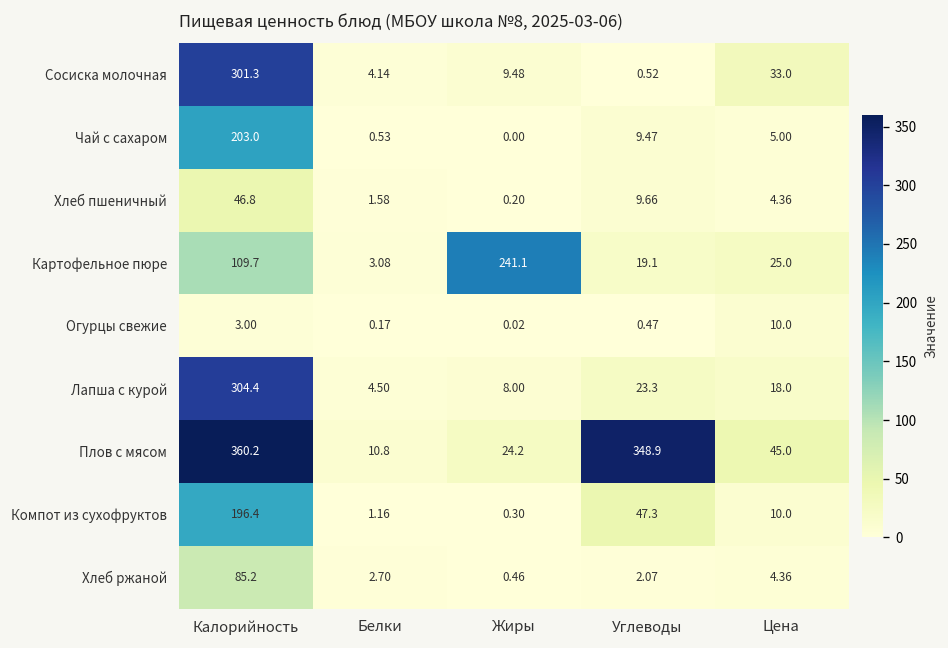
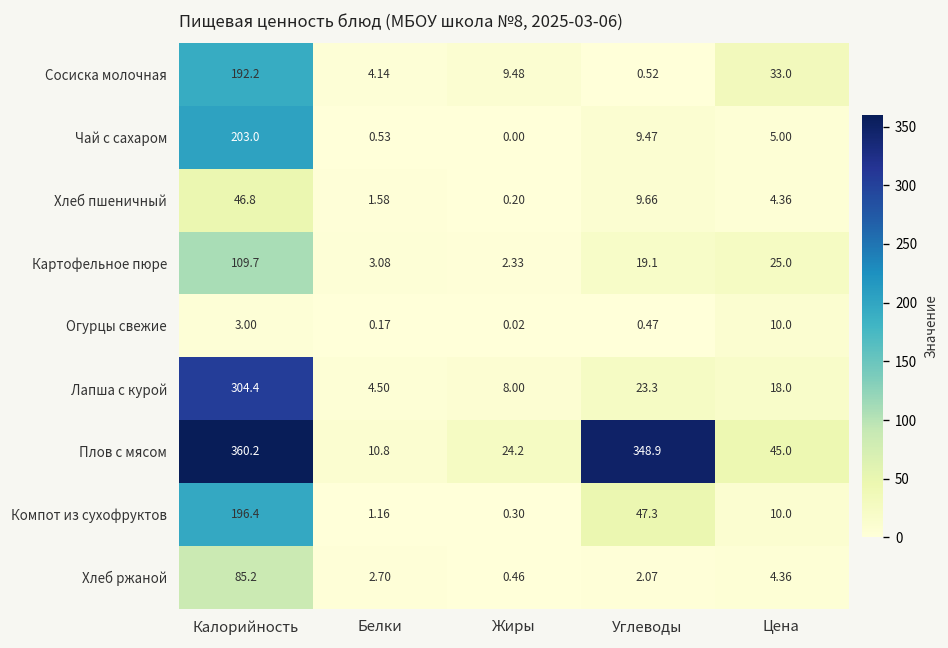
Сосиска молочная, Калорийность: 301.3 -> 192.2
Картофельное пюре, Жиры: 241.1 -> 2.33
